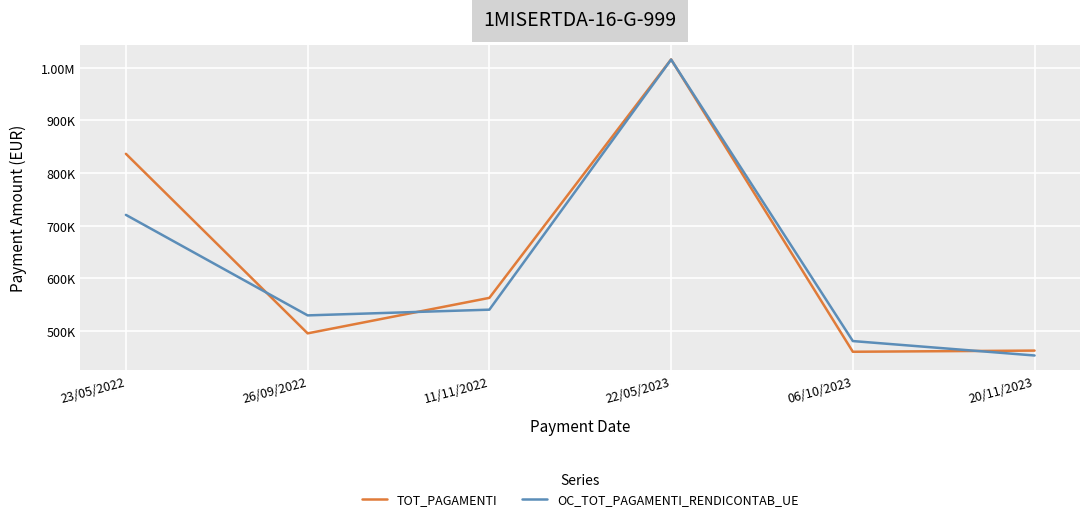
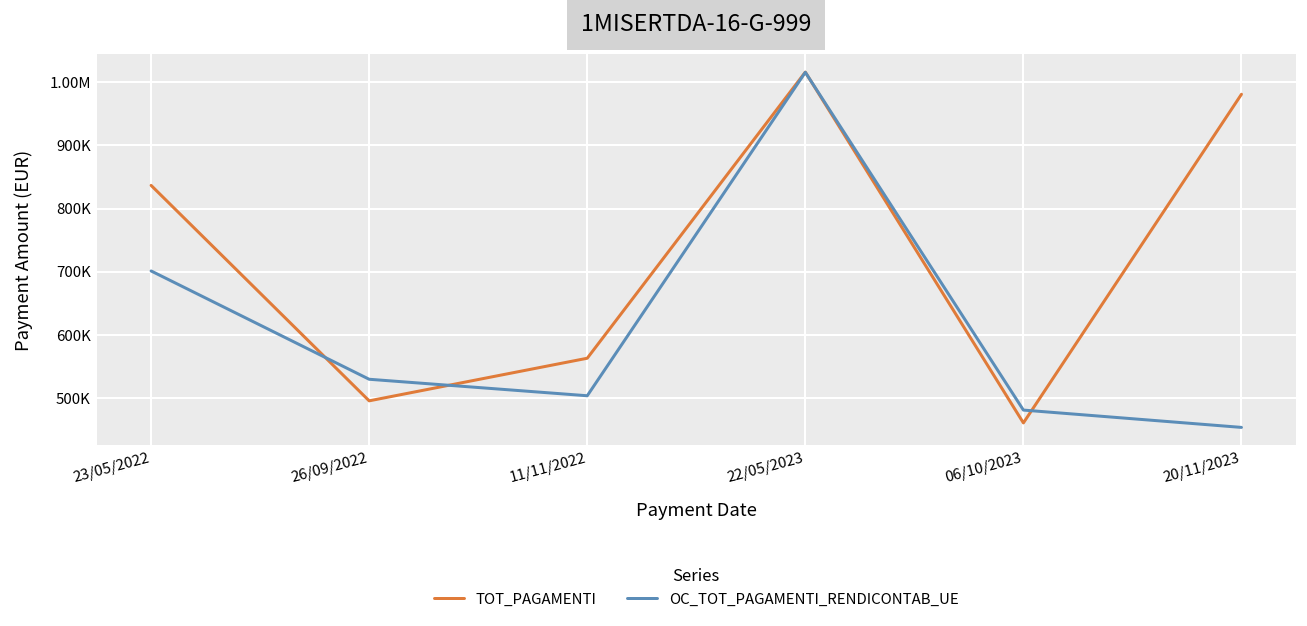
OC_TOT_PAGAMENTI_RENDICONTAB_UE, 23/05/2022: 720000 -> 700000
OC_TOT_PAGAMENTI_RENDICONTAB_UE, 11/11/2022: 540000 -> 500000
TOT_PAGAMENTI, 20/11/2023: 460000 -> 980000
